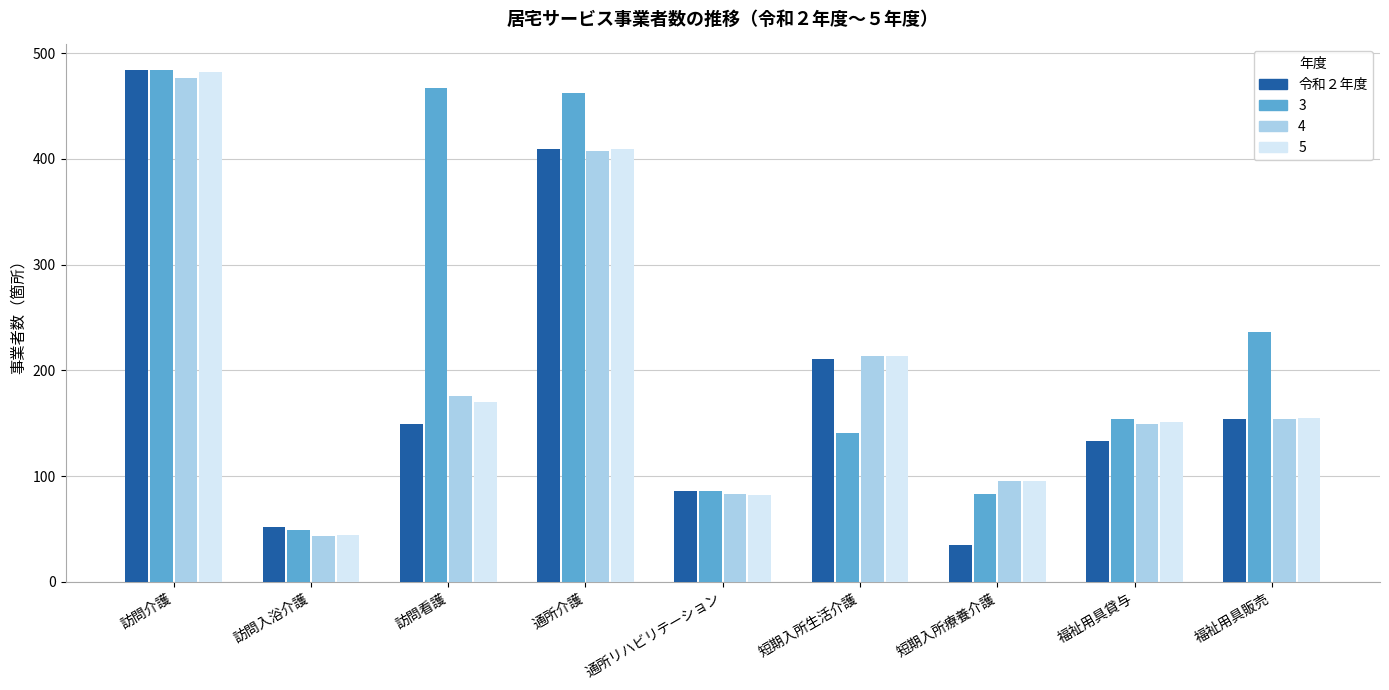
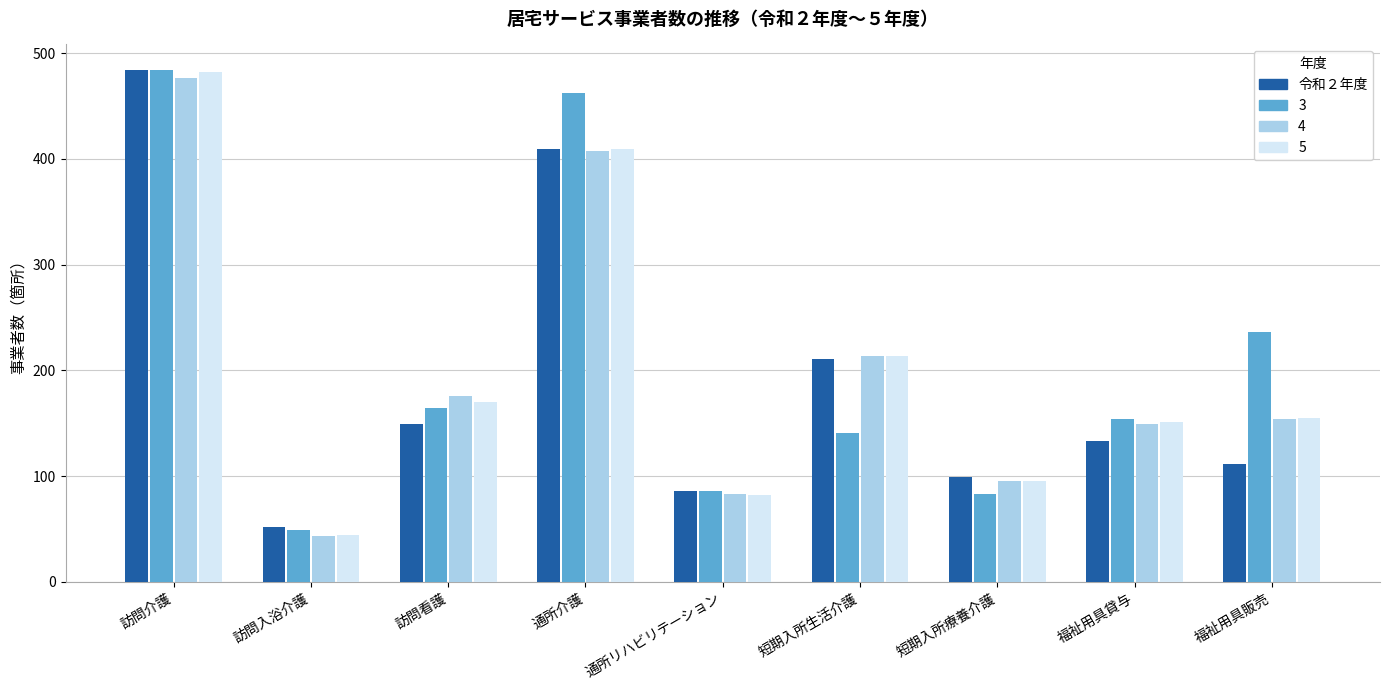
3, 訪問看護: 467 -> 164
令和２年度, 短期入所療養介護: 35 -> 99
令和２年度, 福祉用具販売: 154 -> 111
